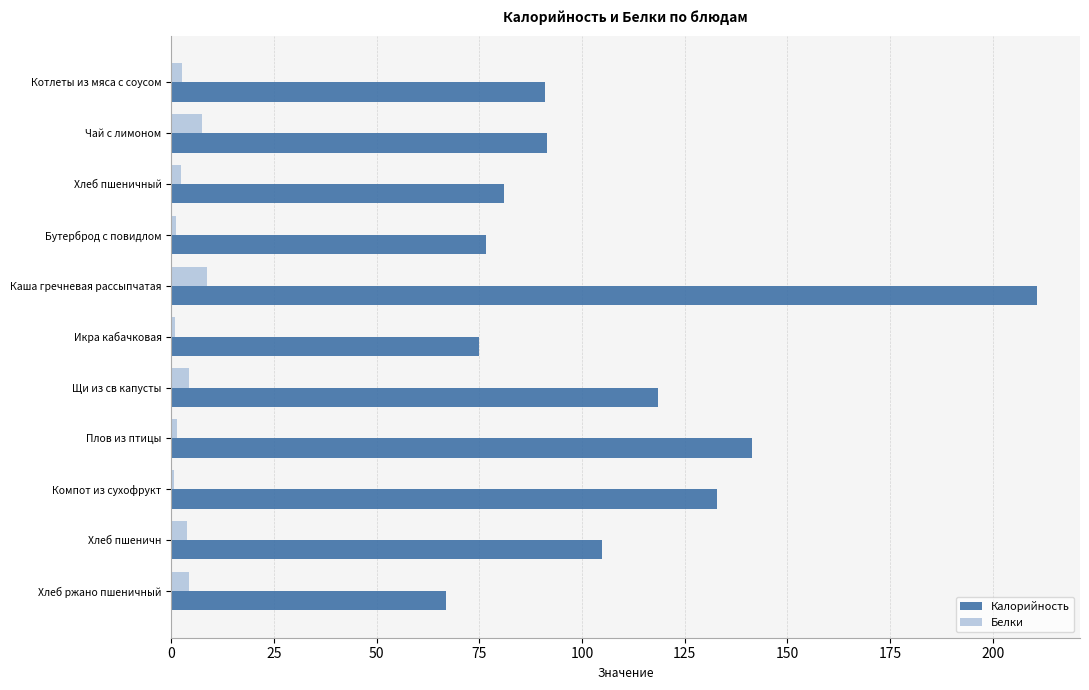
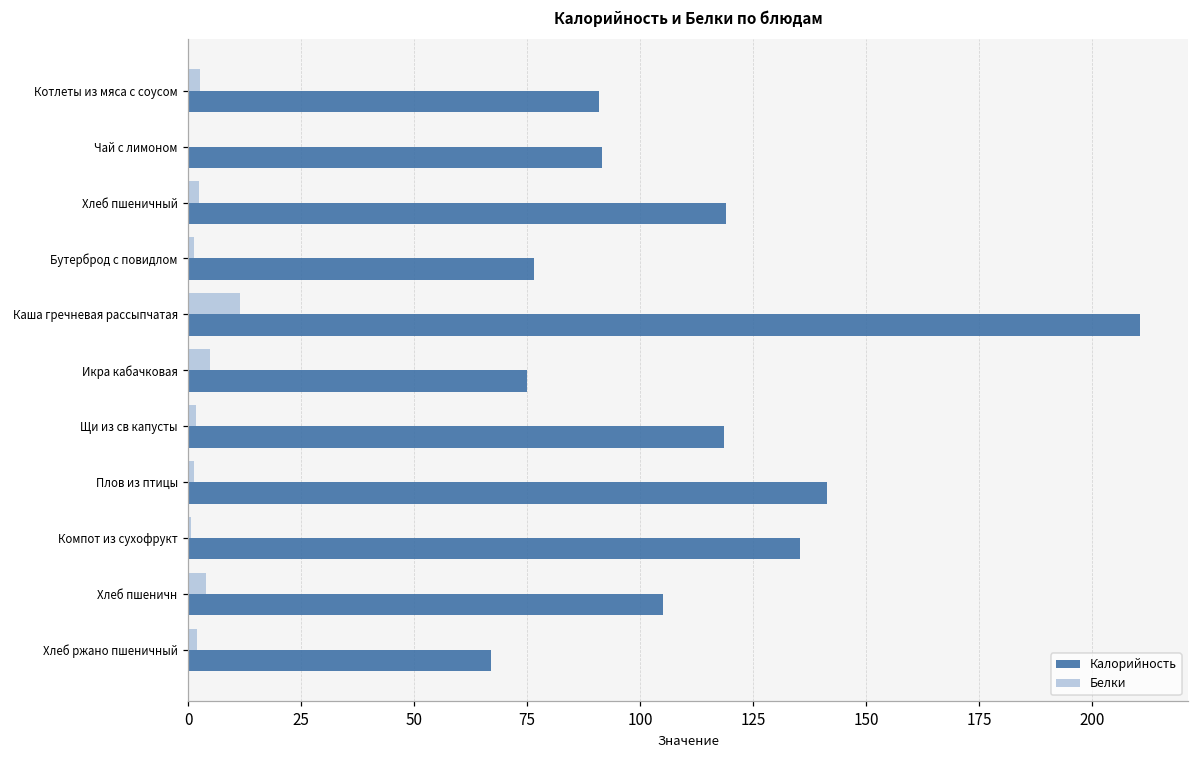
Белки, Чай с лимоном: 8 -> 0
Калорийность, Хлеб пшеничный: 81 -> 119
Белки, Каша гречневая рассыпчатая: 9 -> 12
Белки, Икра кабачковая: 1 -> 5
Белки, Щи из св капусты: 4 -> 2
Калорийность, Компот из сухофрукт: 133 -> 135
Белки, Хлеб ржано пшеничный: 4 -> 2
